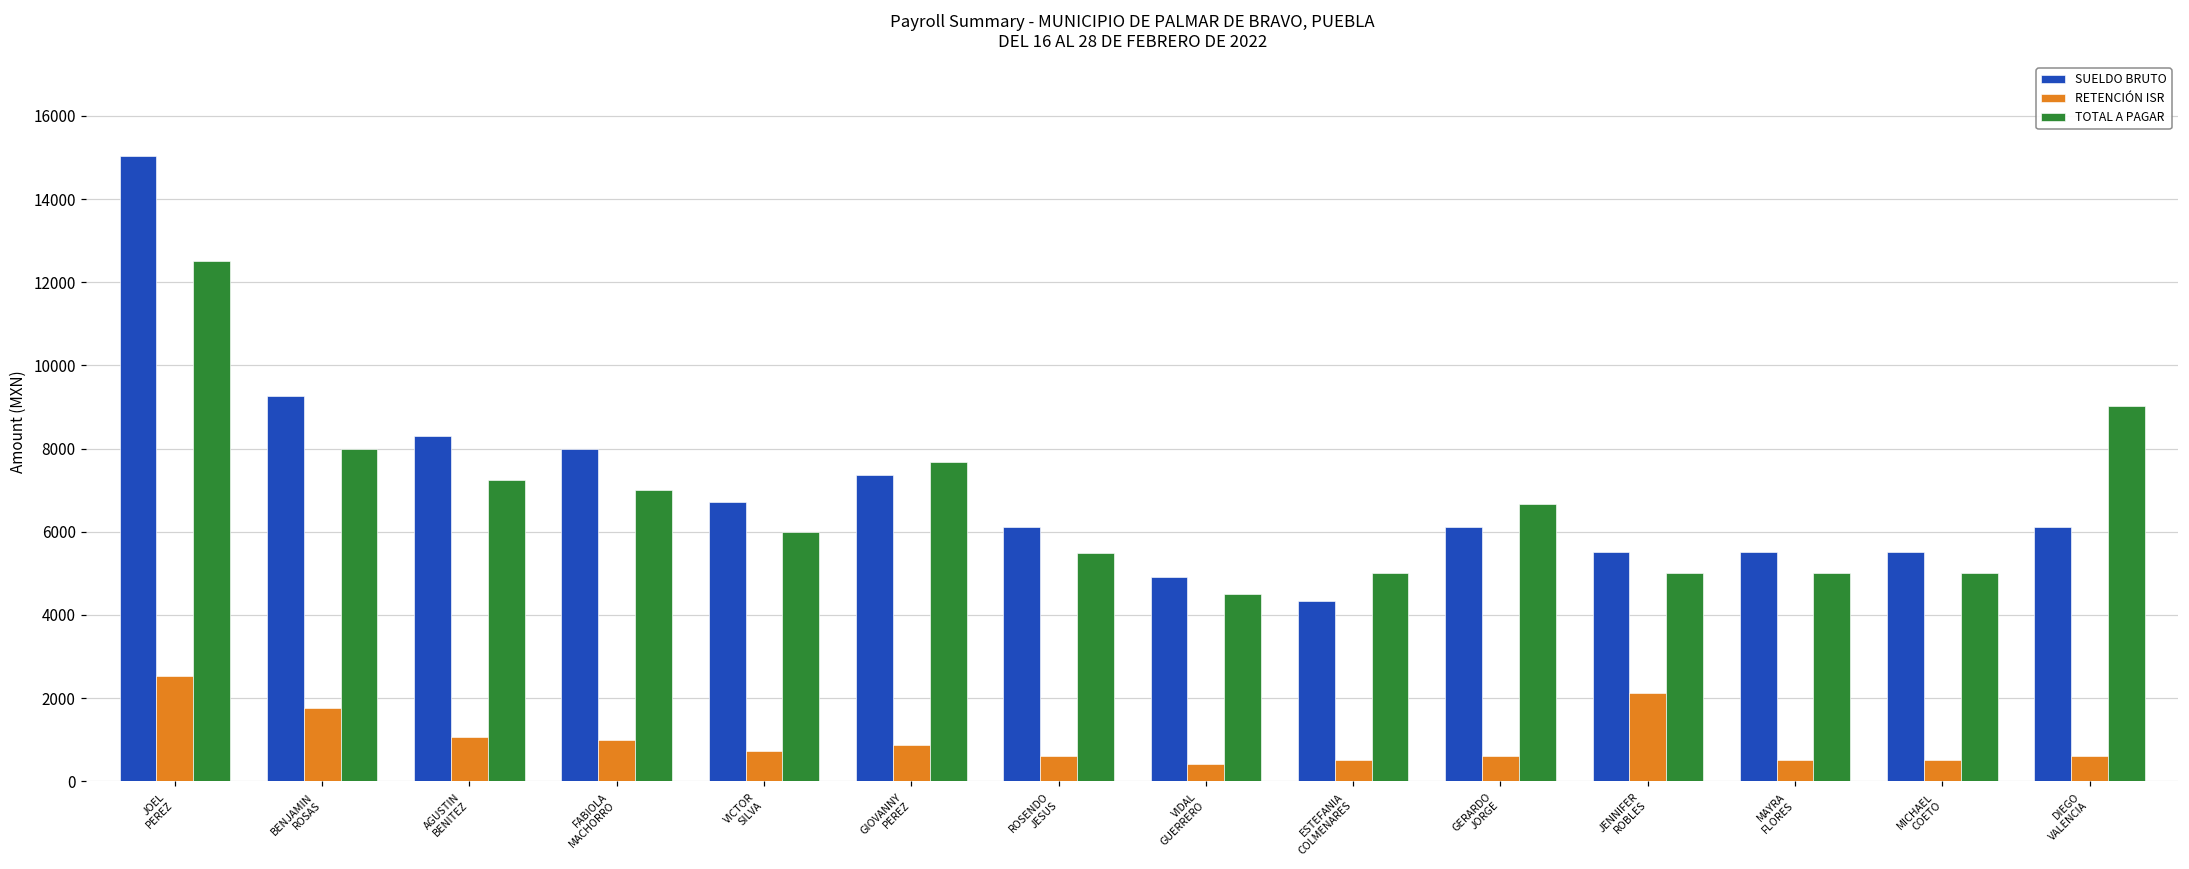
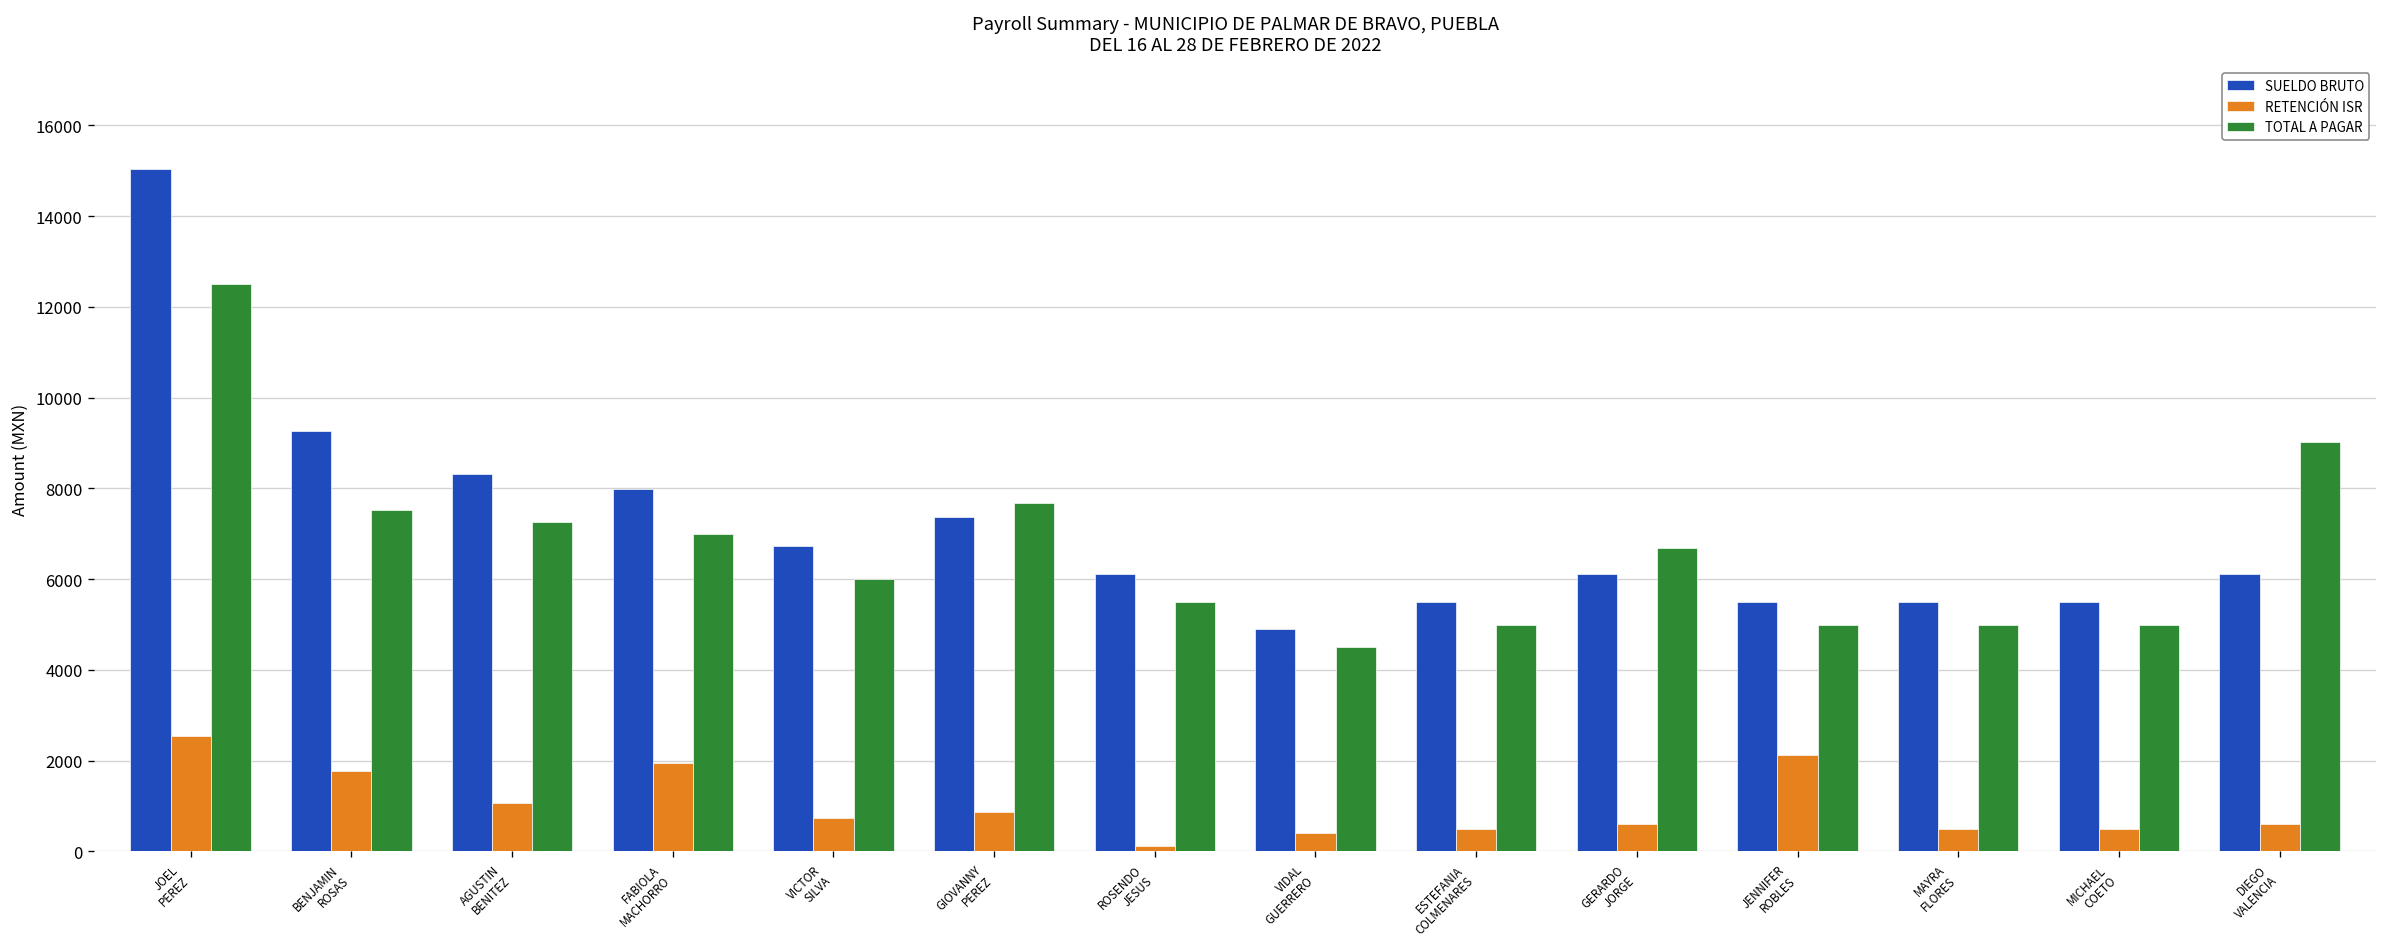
TOTAL A PAGAR, BENJAMIN ROSAS: 8000 -> 7500
RETENCIÓN ISR, FABIOLA MACHORRO: 1000 -> 1900
RETENCIÓN ISR, ROSENDO JESUS: 600 -> 100
SUELDO BRUTO, ESTEFANIA COLMENARES: 4300 -> 5500
